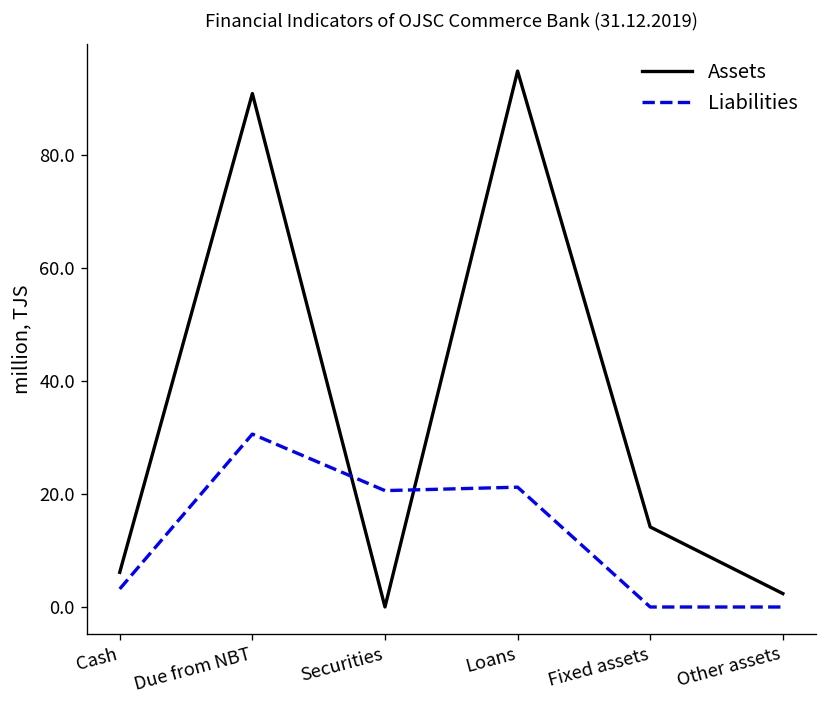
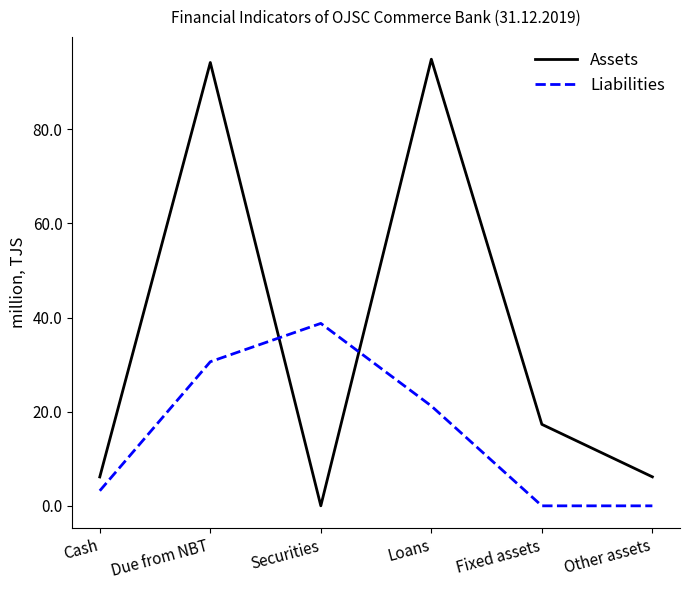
Assets, Due from NBT: 91 -> 94
Liabilities, Securities: 21 -> 39
Assets, Fixed assets: 14 -> 17
Assets, Other assets: 2 -> 6
